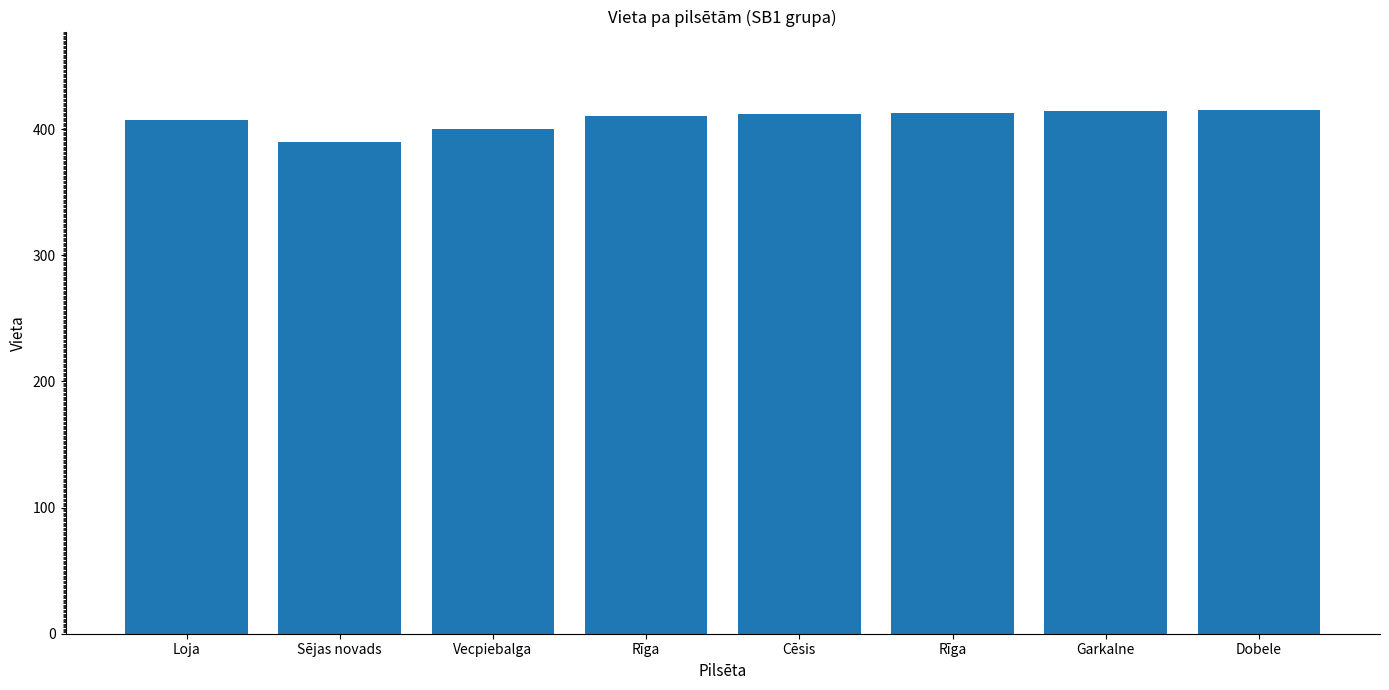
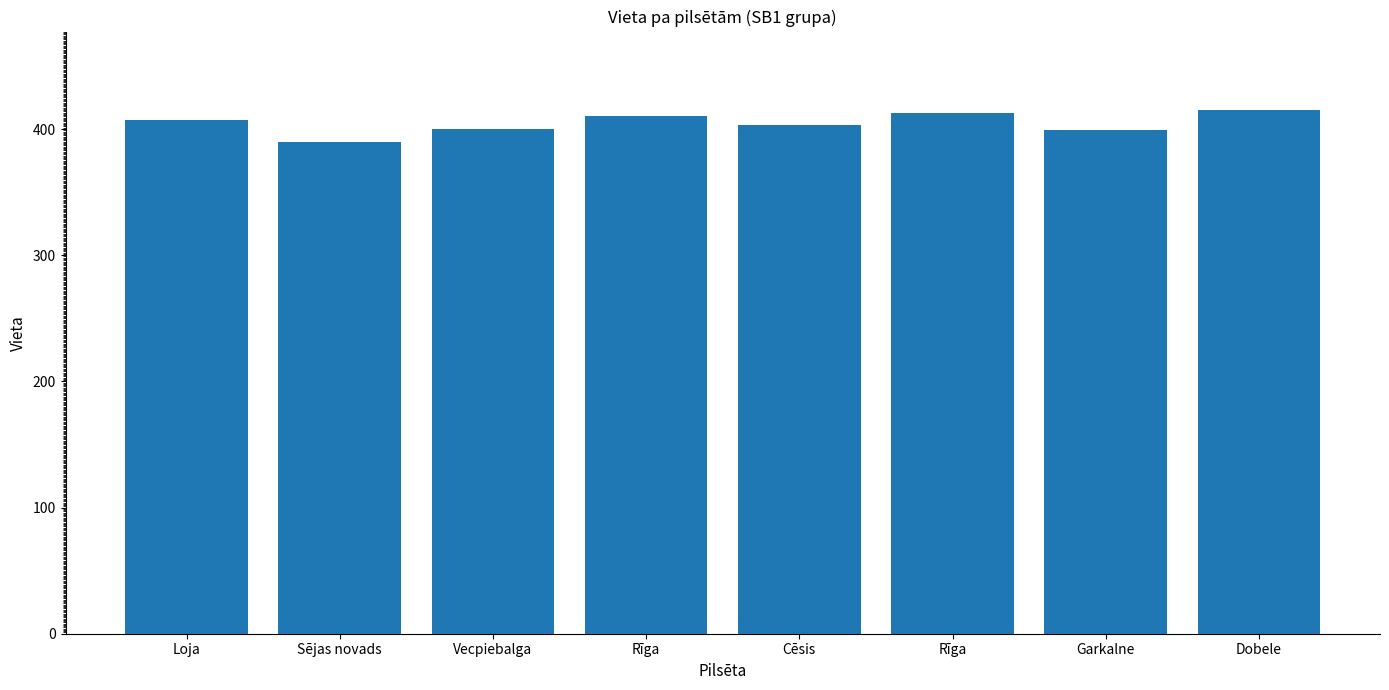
Cēsis: 412 -> 403
Garkalne: 414 -> 399
